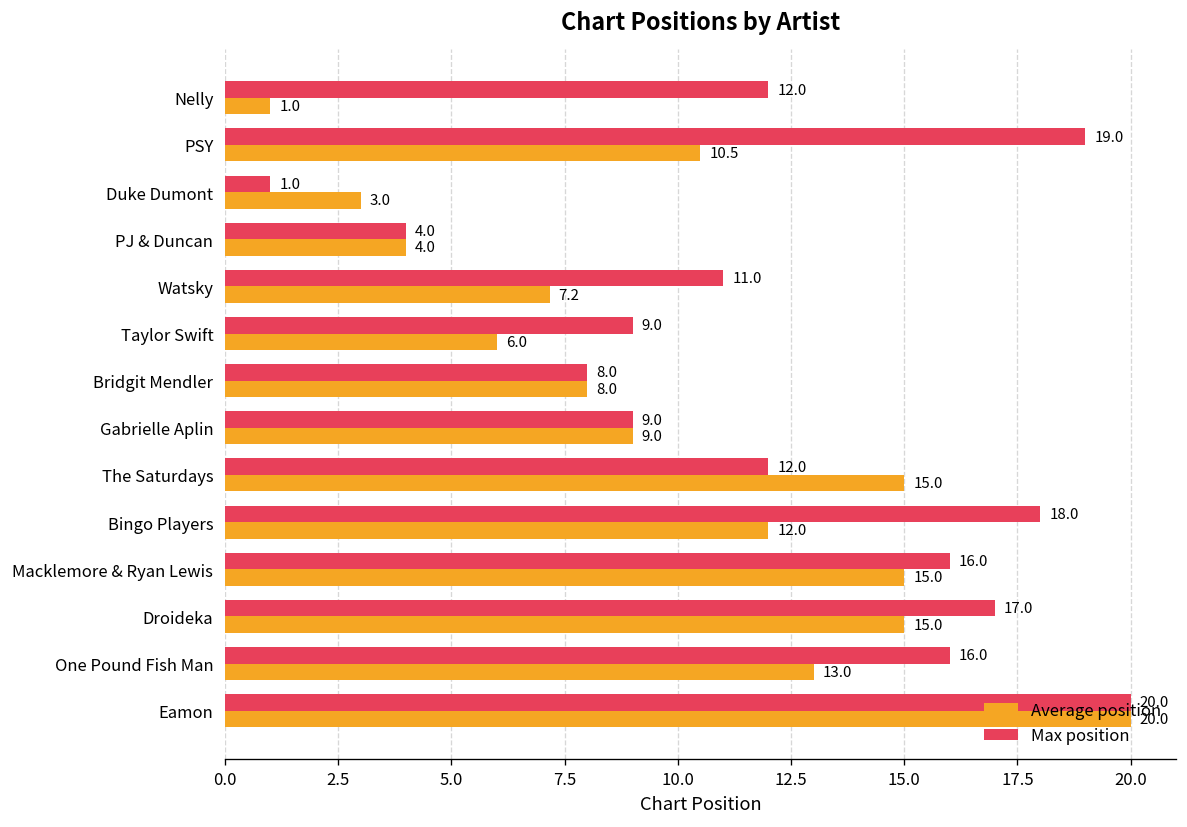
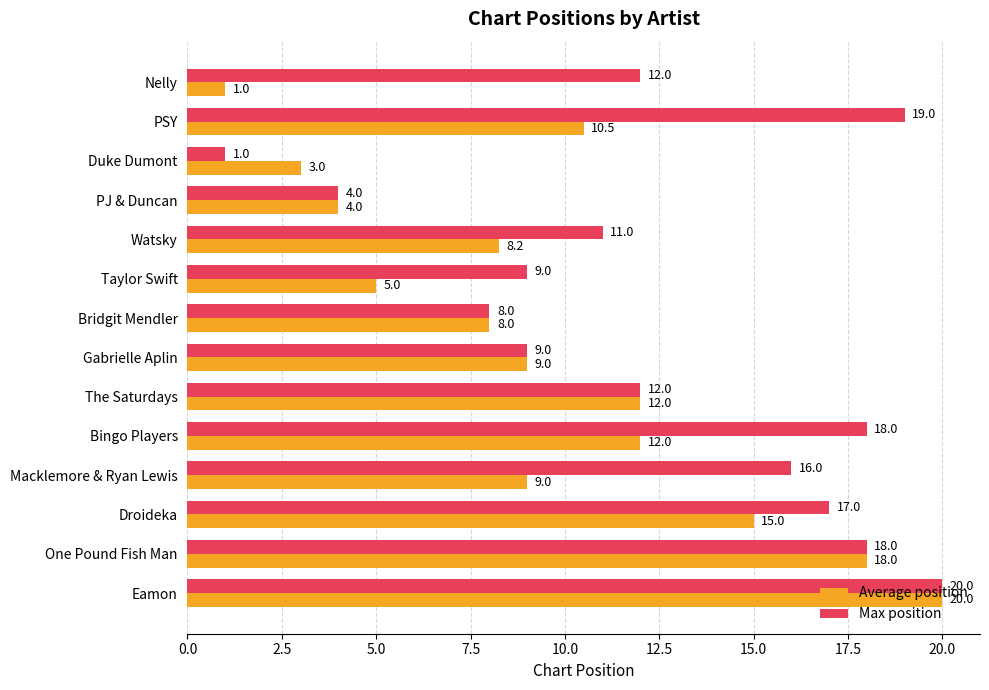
Average position, Watsky: 7.2 -> 8.2
Average position, Taylor Swift: 6.0 -> 5.0
Average position, The Saturdays: 15.0 -> 12.0
Average position, Macklemore & Ryan Lewis: 15.0 -> 9.0
Max position, One Pound Fish Man: 16.0 -> 18.0
Average position, One Pound Fish Man: 13.0 -> 18.0
